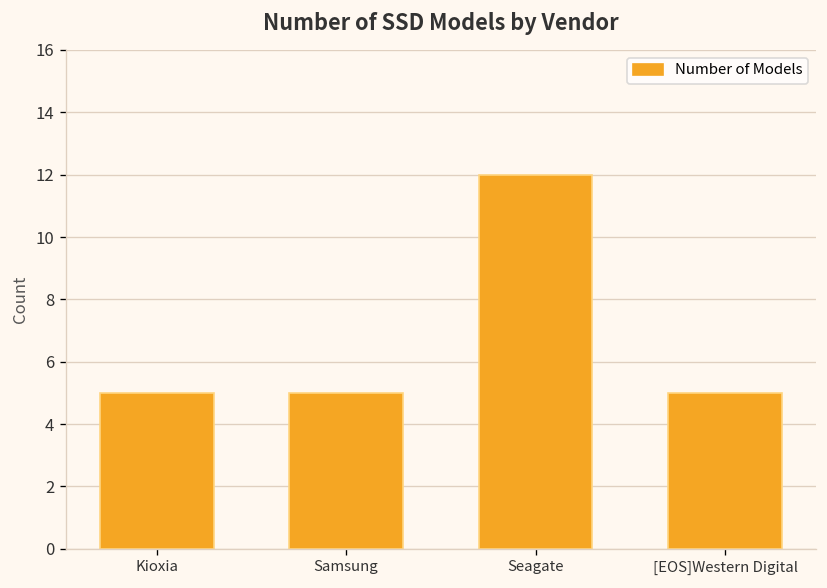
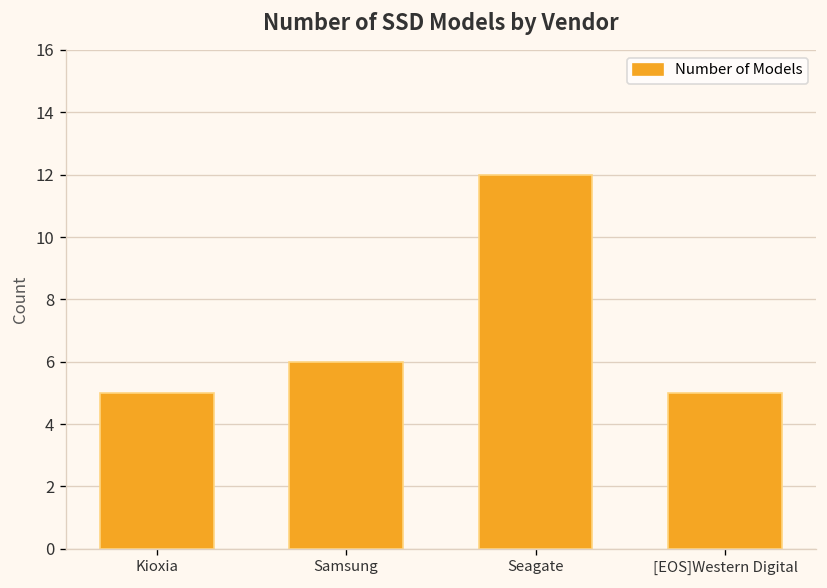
Samsung: 5 -> 6
